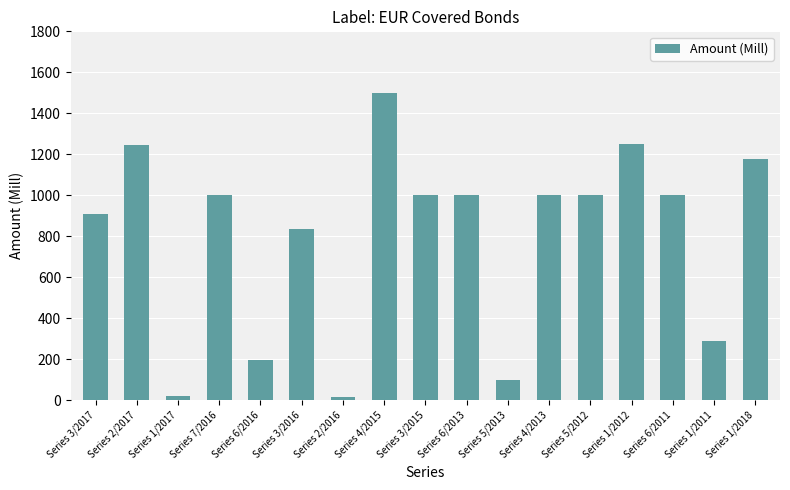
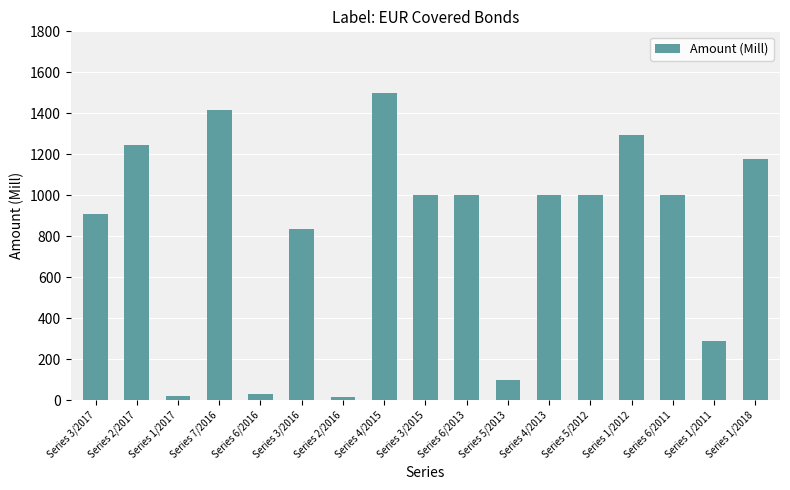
Series 7/2016: 1000 -> 1410
Series 6/2016: 200 -> 30
Series 1/2012: 1250 -> 1290
